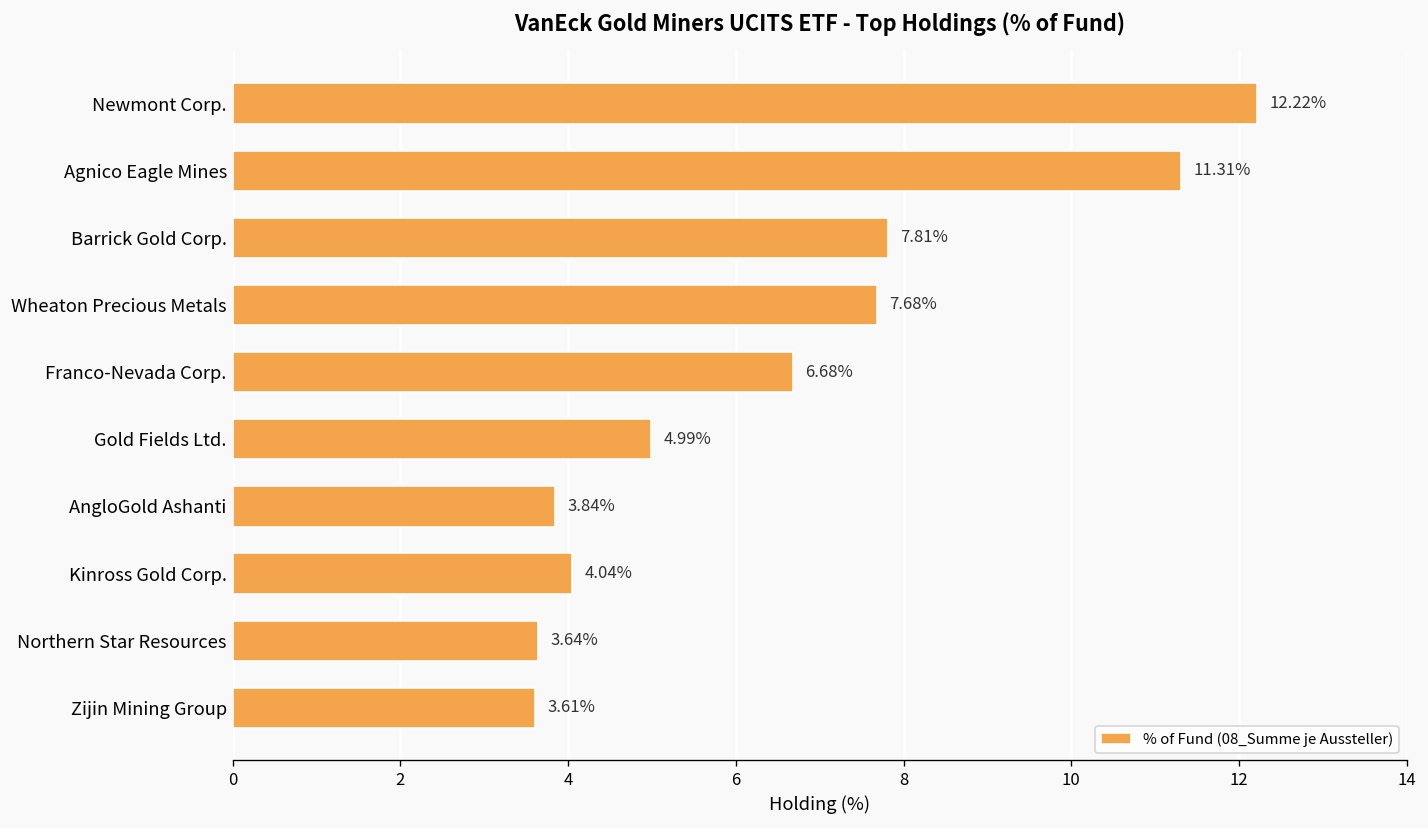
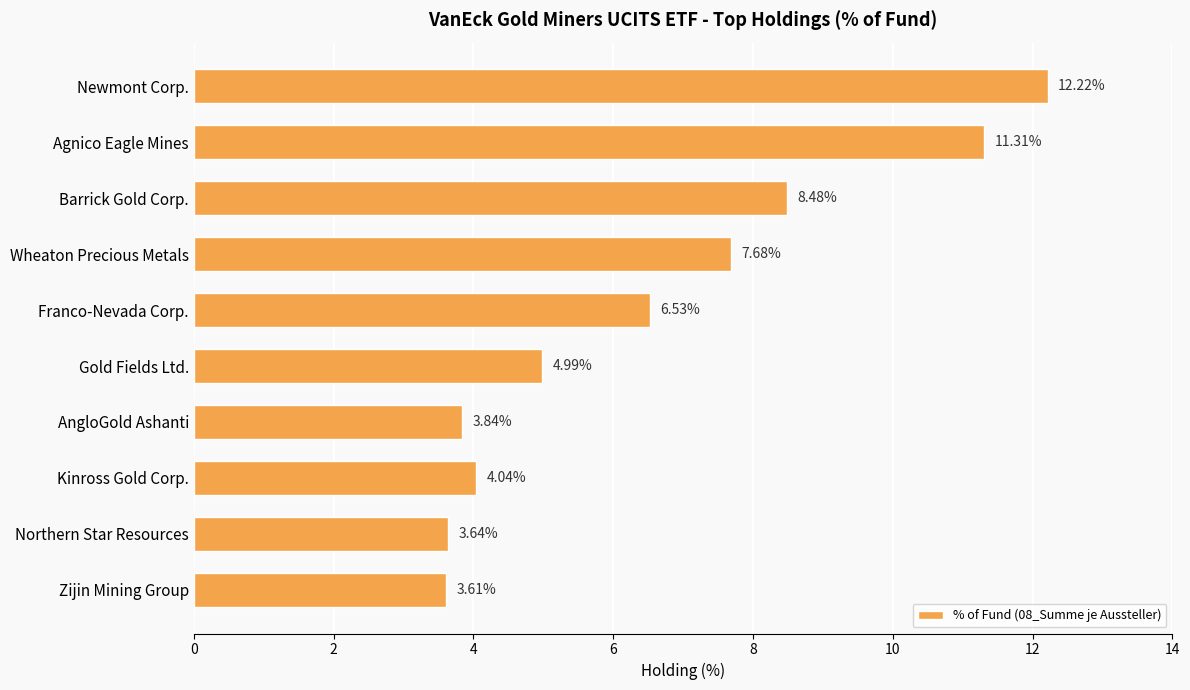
Barrick Gold Corp.: 7.81% -> 8.48%
Franco-Nevada Corp.: 6.68% -> 6.53%
